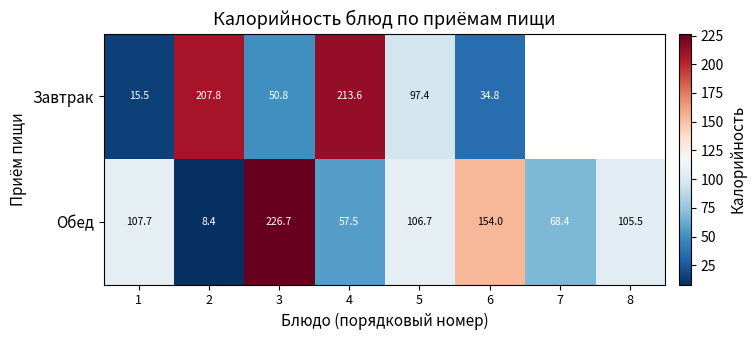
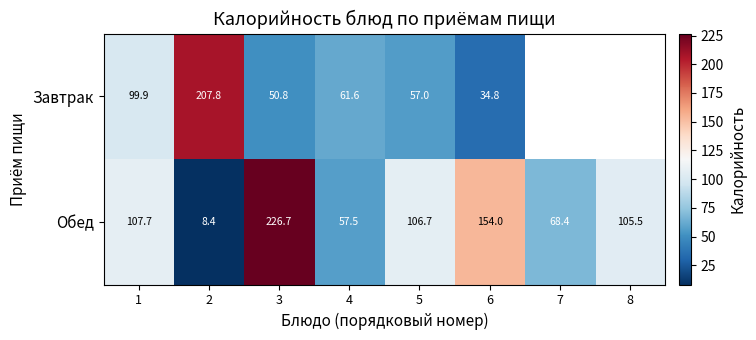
Завтрак, 1: 15.5 -> 99.9
Завтрак, 4: 213.6 -> 61.6
Завтрак, 5: 97.4 -> 57.0
